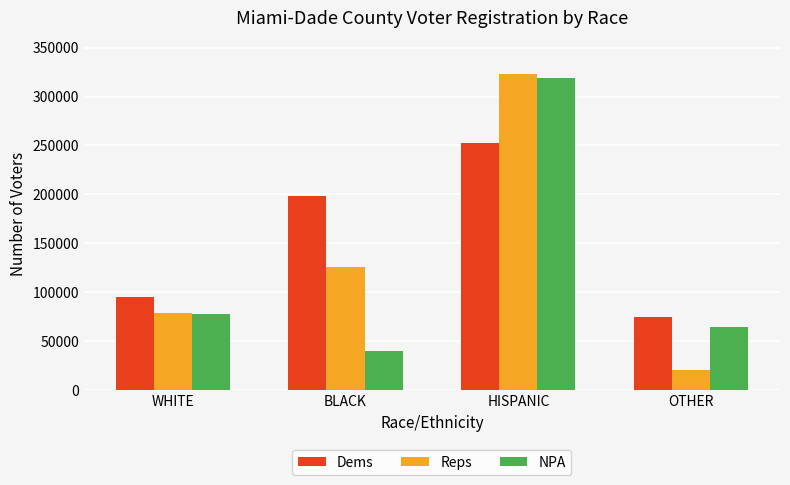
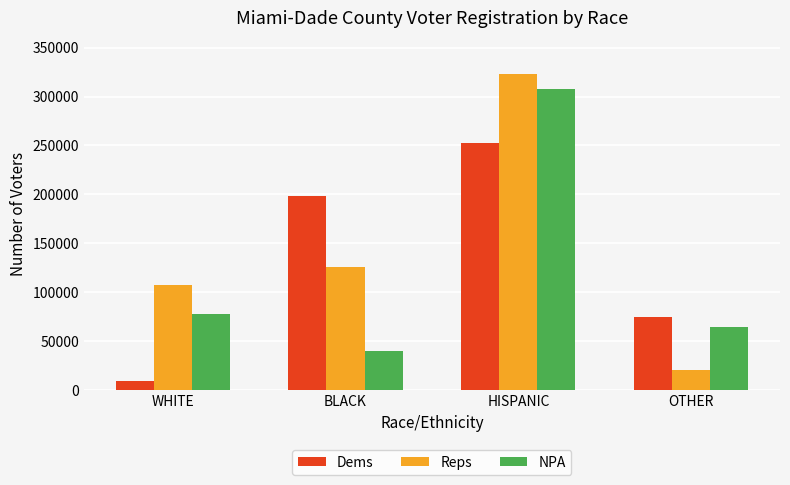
Dems, WHITE: 90000 -> 10000
Reps, WHITE: 80000 -> 110000
NPA, HISPANIC: 320000 -> 310000
